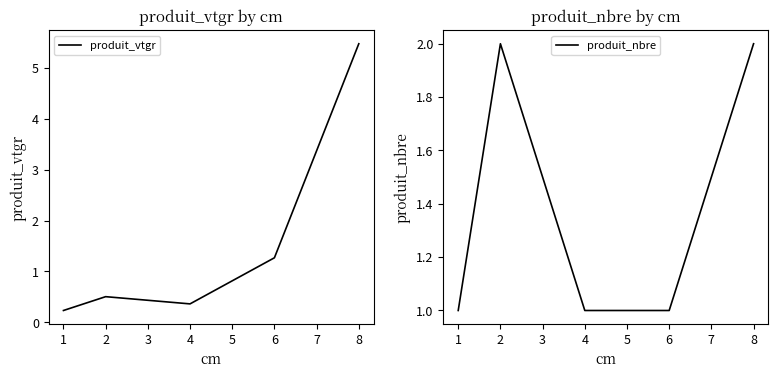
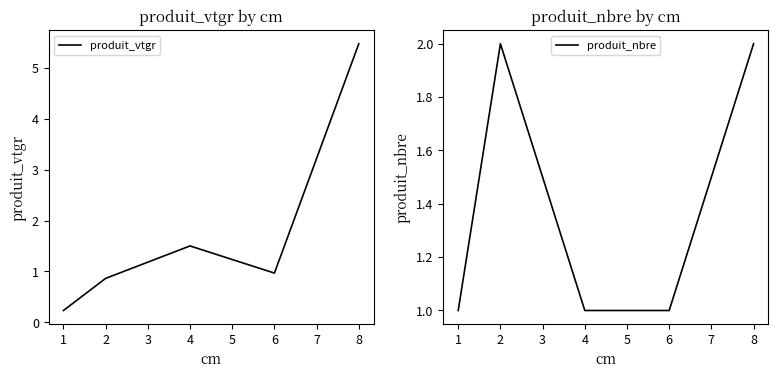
produit_vtgr by cm, 2: 0.5 -> 0.9
produit_vtgr by cm, 4: 0.4 -> 1.5
produit_vtgr by cm, 6: 1.3 -> 1.0
